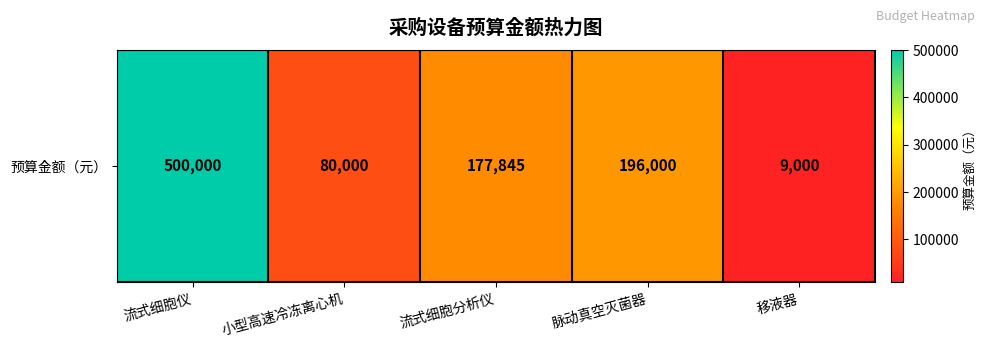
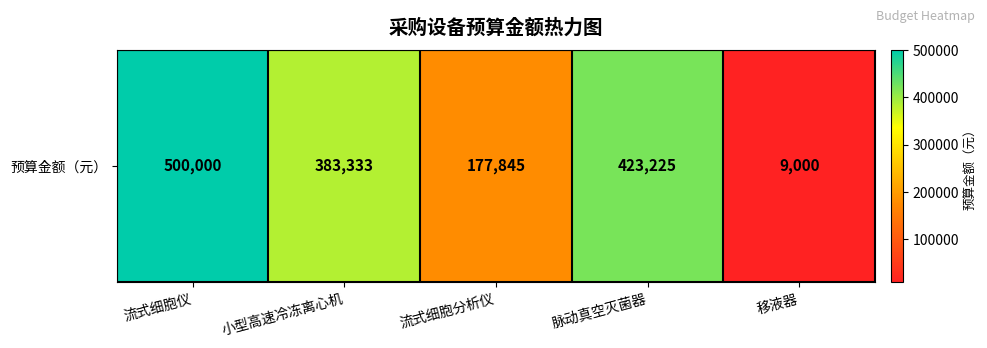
预算金额（元）, 小型高速冷冻离心机: 80,000 -> 383,333
预算金额（元）, 脉动真空灭菌器: 196,000 -> 423,225
